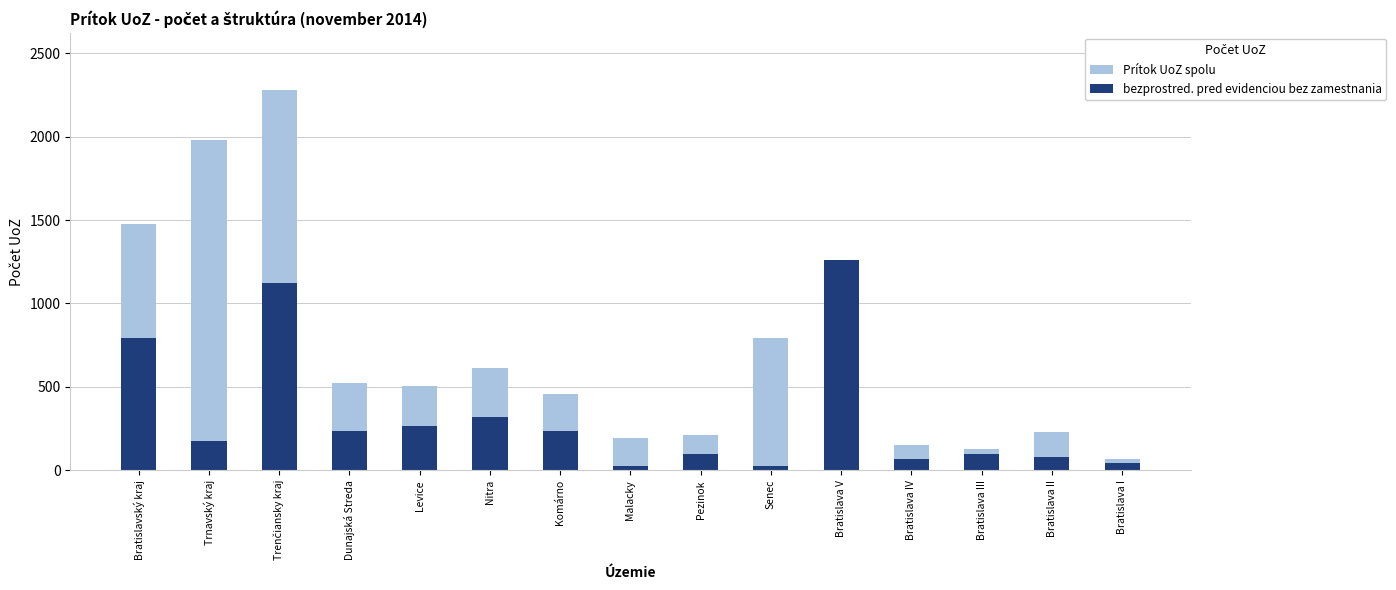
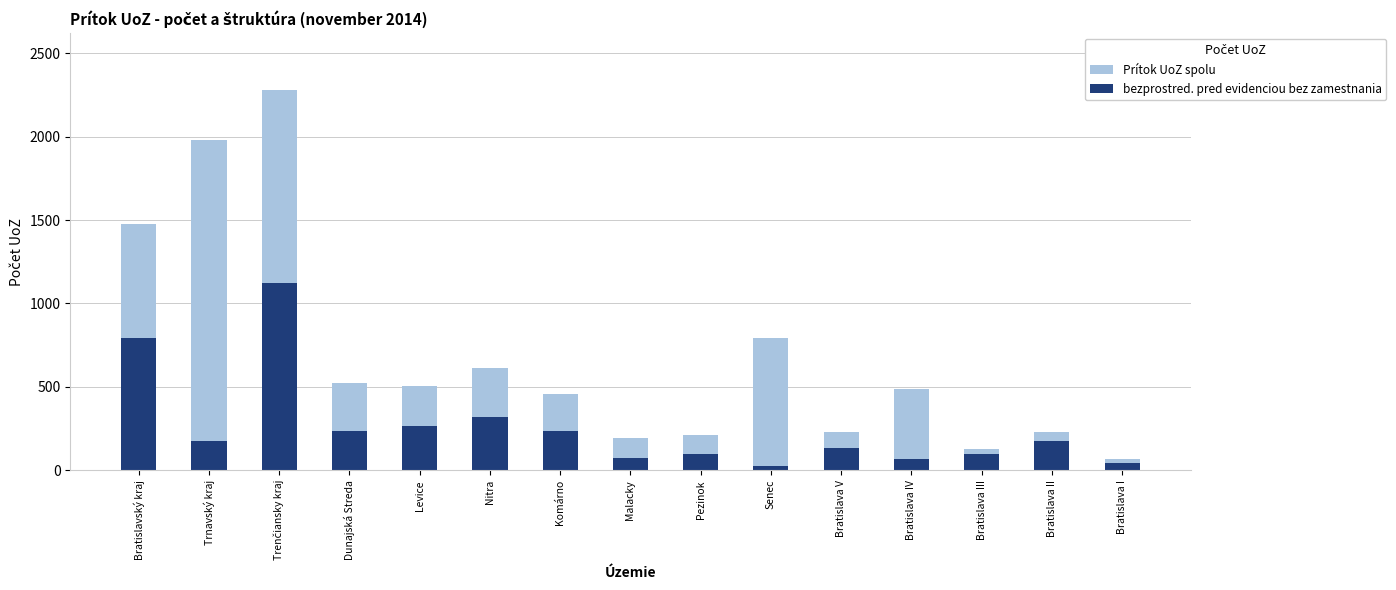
bezprostred. pred evidenciou bez zamestnania, Malacky: 30 -> 80
bezprostred. pred evidenciou bez zamestnania, Bratislava V: 1260 -> 130
Prítok UoZ spolu, Bratislava IV: 150 -> 490
bezprostred. pred evidenciou bez zamestnania, Bratislava II: 80 -> 180
